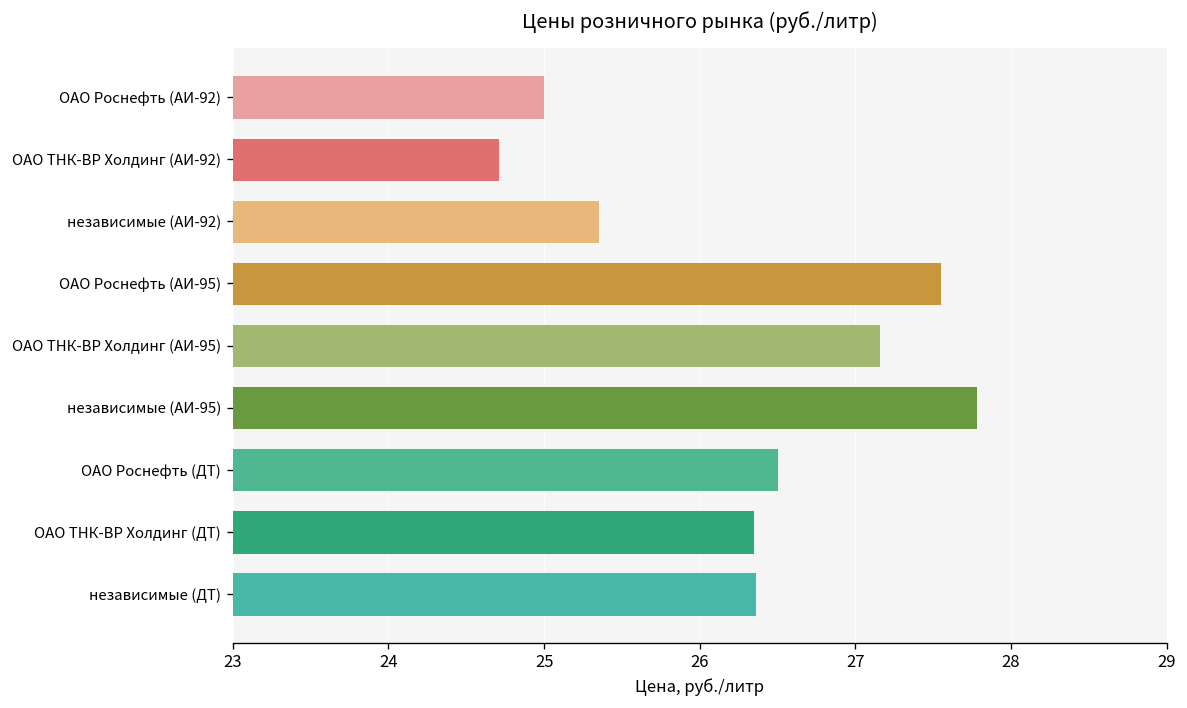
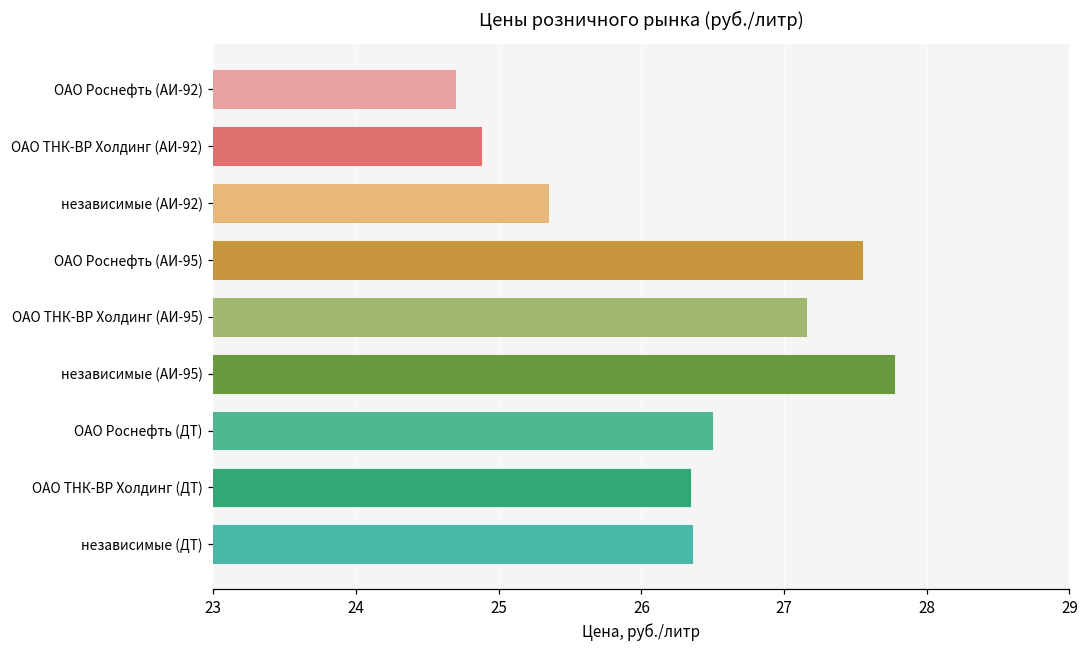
ОАО Роснефть (АИ-92): 25.0 -> 24.7
ОАО ТНК-ВР Холдинг (АИ-92): 24.71 -> 24.88
